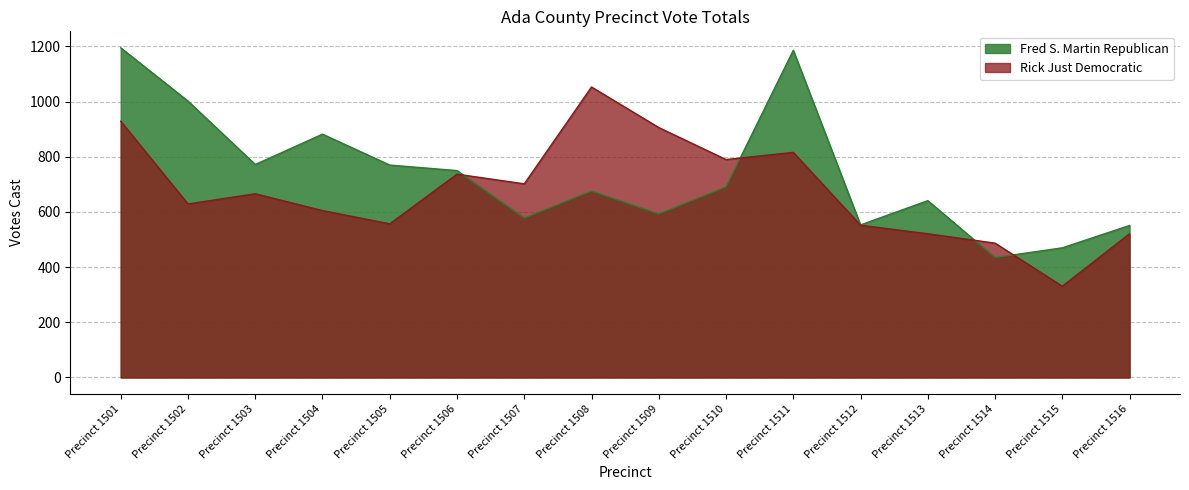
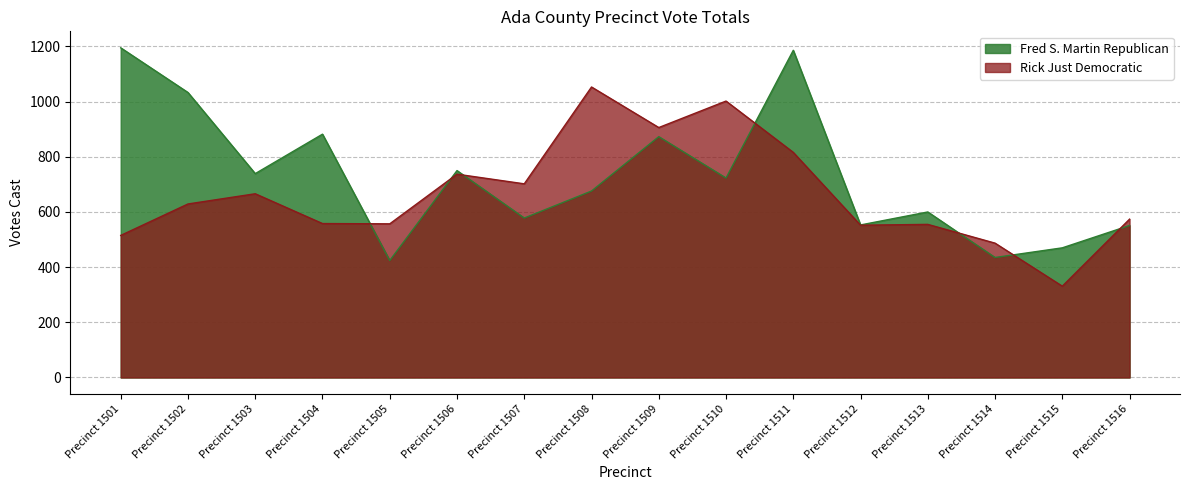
Rick Just Democratic, Precinct 1501: 930 -> 520
Fred S. Martin Republican, Precinct 1502: 1000 -> 1030
Fred S. Martin Republican, Precinct 1503: 770 -> 740
Rick Just Democratic, Precinct 1504: 610 -> 560
Fred S. Martin Republican, Precinct 1505: 770 -> 420
Fred S. Martin Republican, Precinct 1509: 590 -> 870
Fred S. Martin Republican, Precinct 1510: 690 -> 720
Rick Just Democratic, Precinct 1510: 790 -> 1000
Fred S. Martin Republican, Precinct 1513: 640 -> 600
Rick Just Democratic, Precinct 1513: 520 -> 560
Rick Just Democratic, Precinct 1516: 520 -> 570
